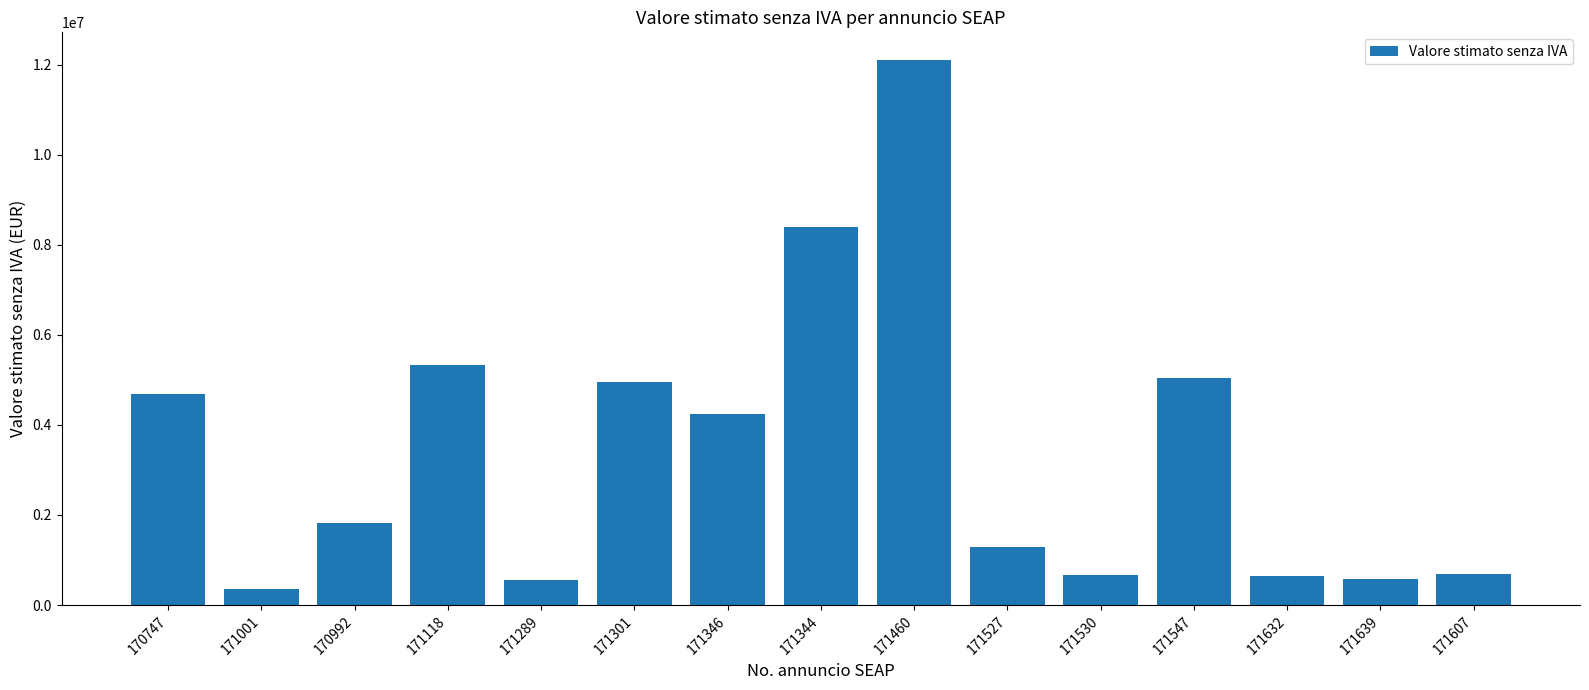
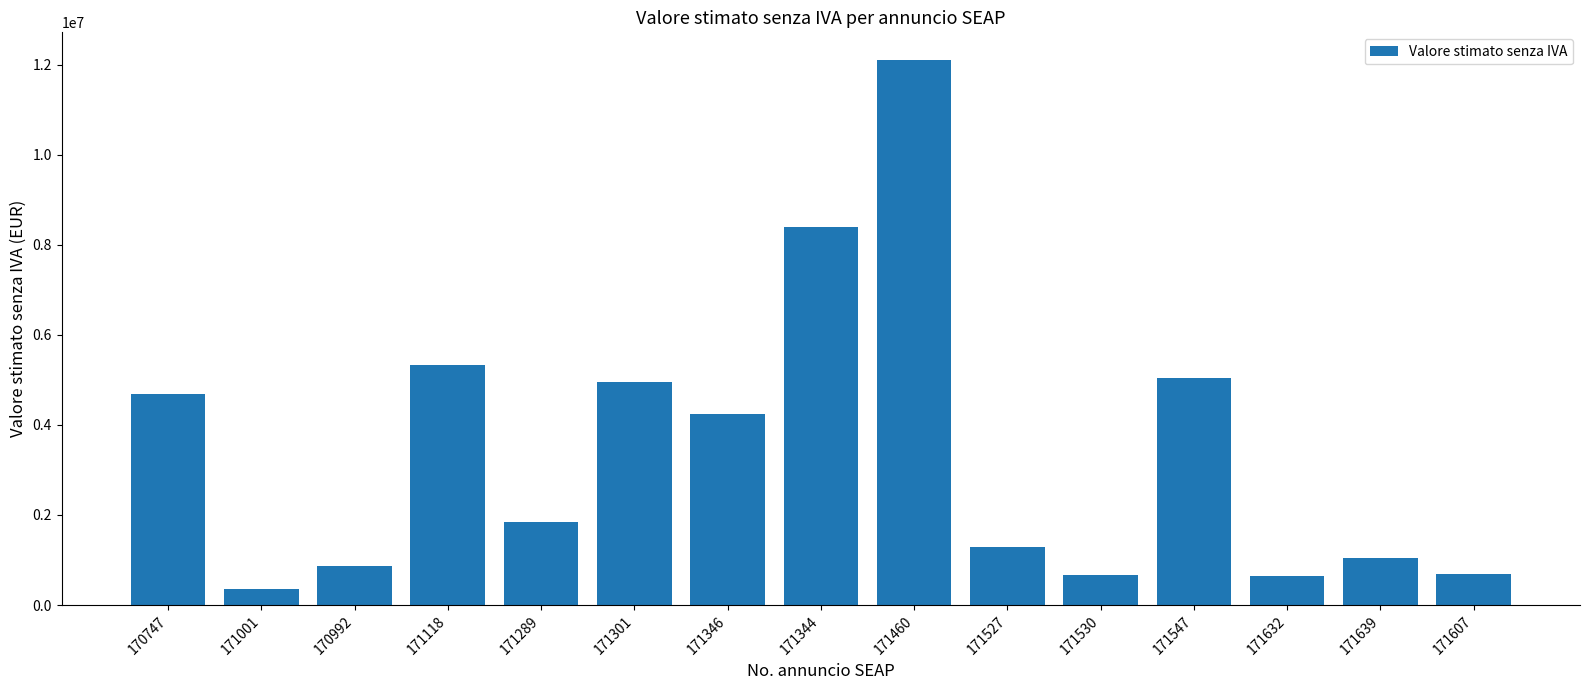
170992: 1800000 -> 900000
171289: 500000 -> 1800000
171639: 600000 -> 1100000
